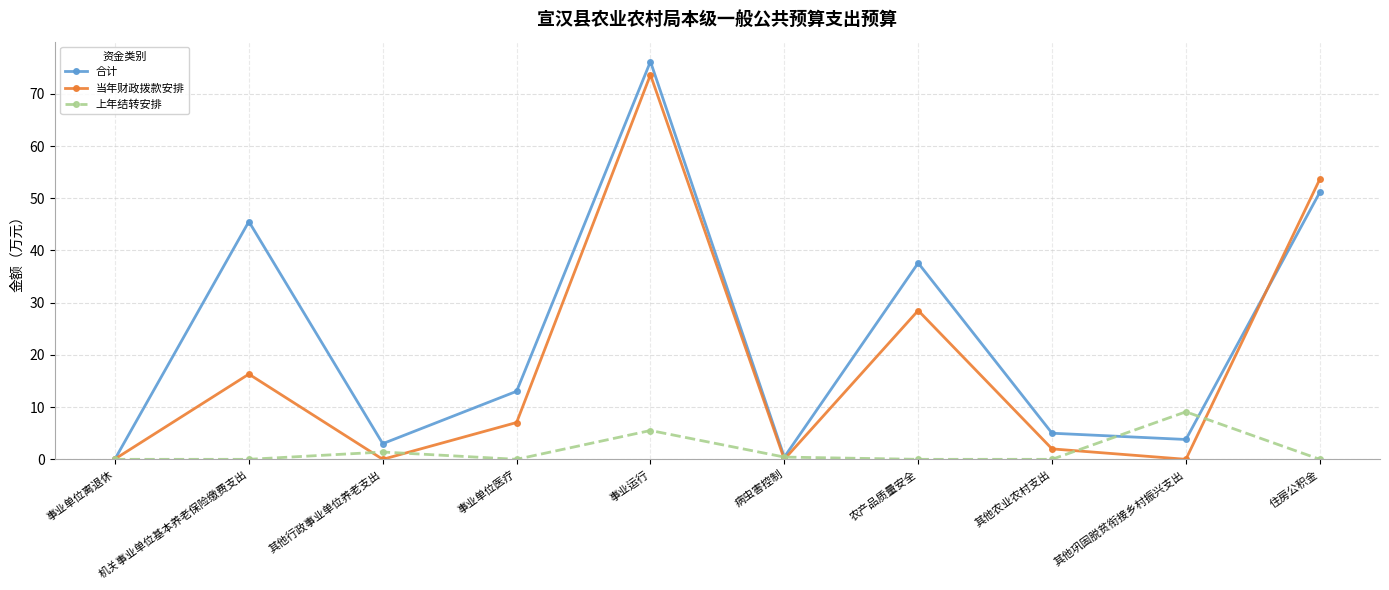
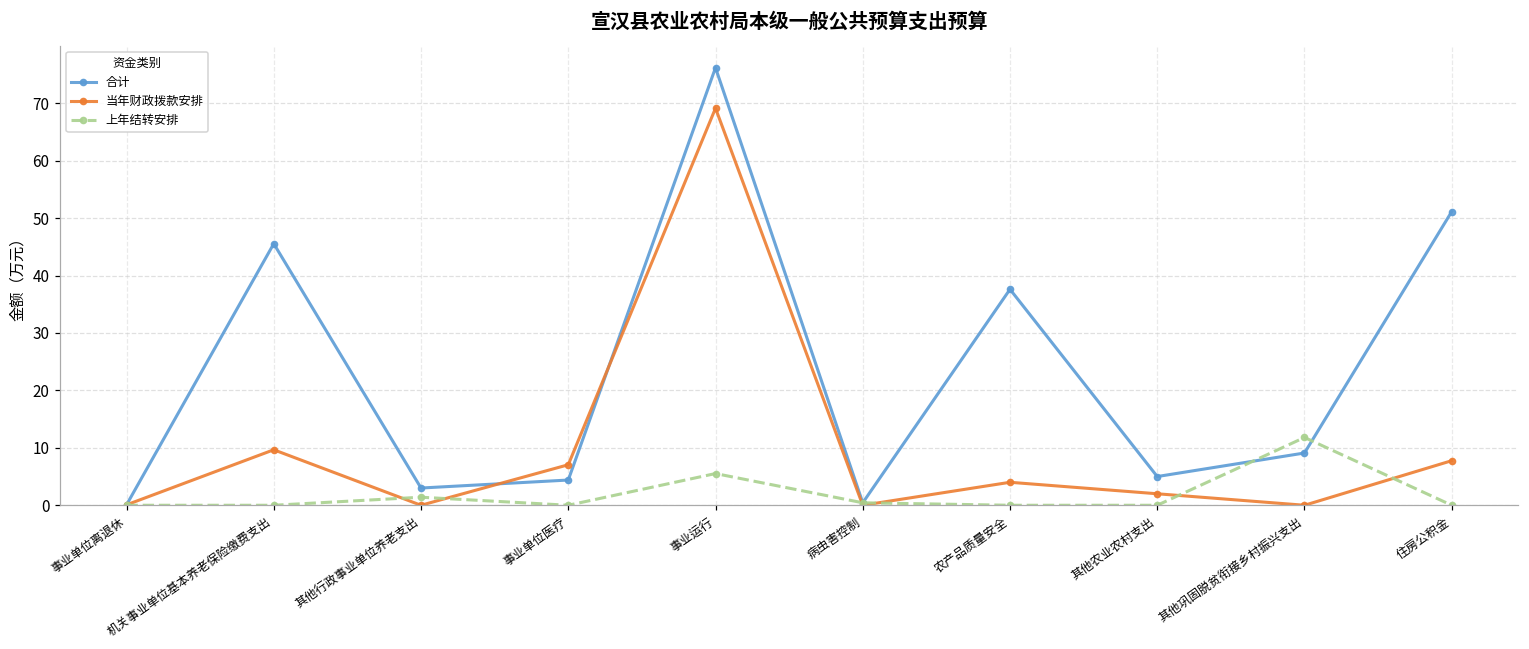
当年财政拨款安排, 机关事业单位基本养老保险缴费支出: 16 -> 10
合计, 事业单位医疗: 13 -> 4
当年财政拨款安排, 事业运行: 74 -> 69
当年财政拨款安排, 农产品质量安全: 29 -> 4
合计, 其他巩固脱贫衔接乡村振兴支出: 4 -> 9
上年结转安排, 其他巩固脱贫衔接乡村振兴支出: 9 -> 12
当年财政拨款安排, 住房公积金: 54 -> 8
